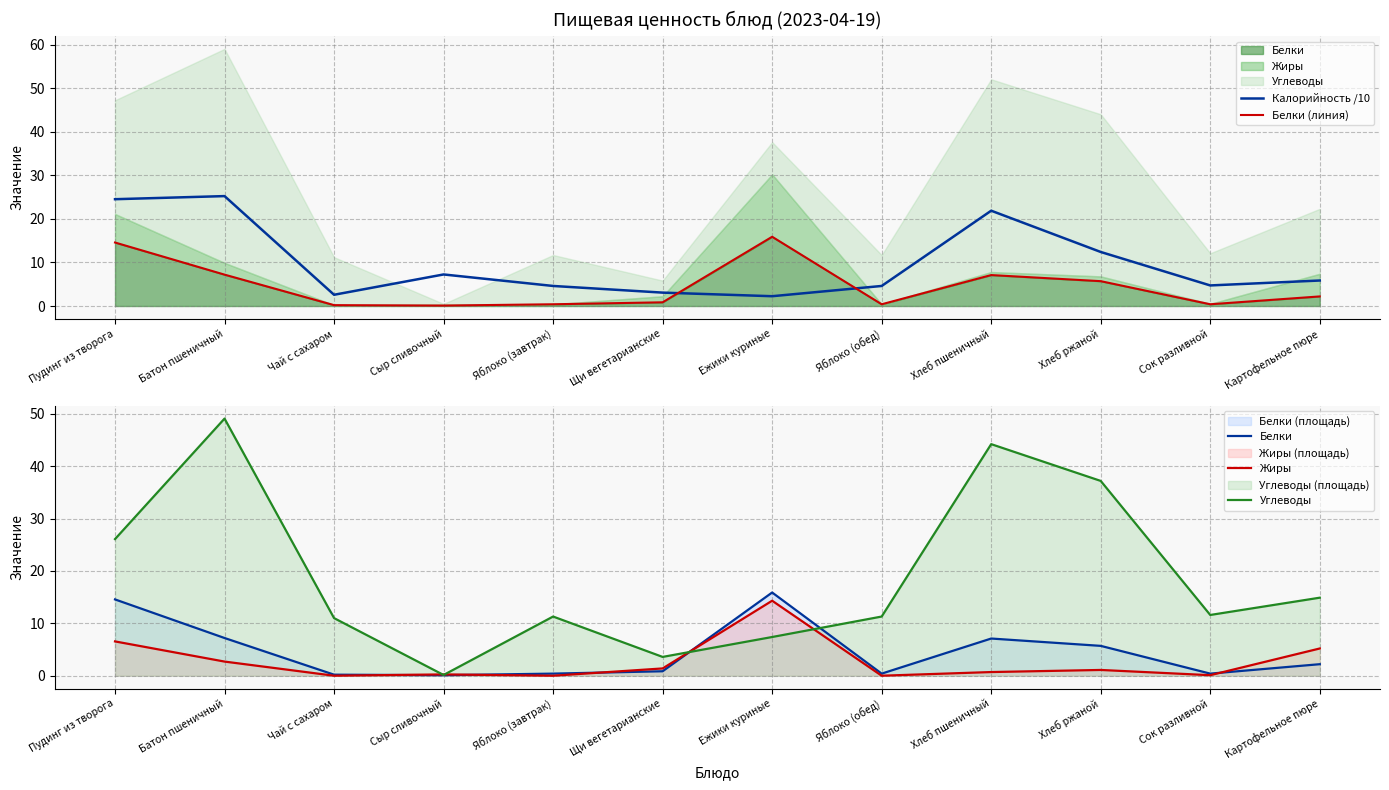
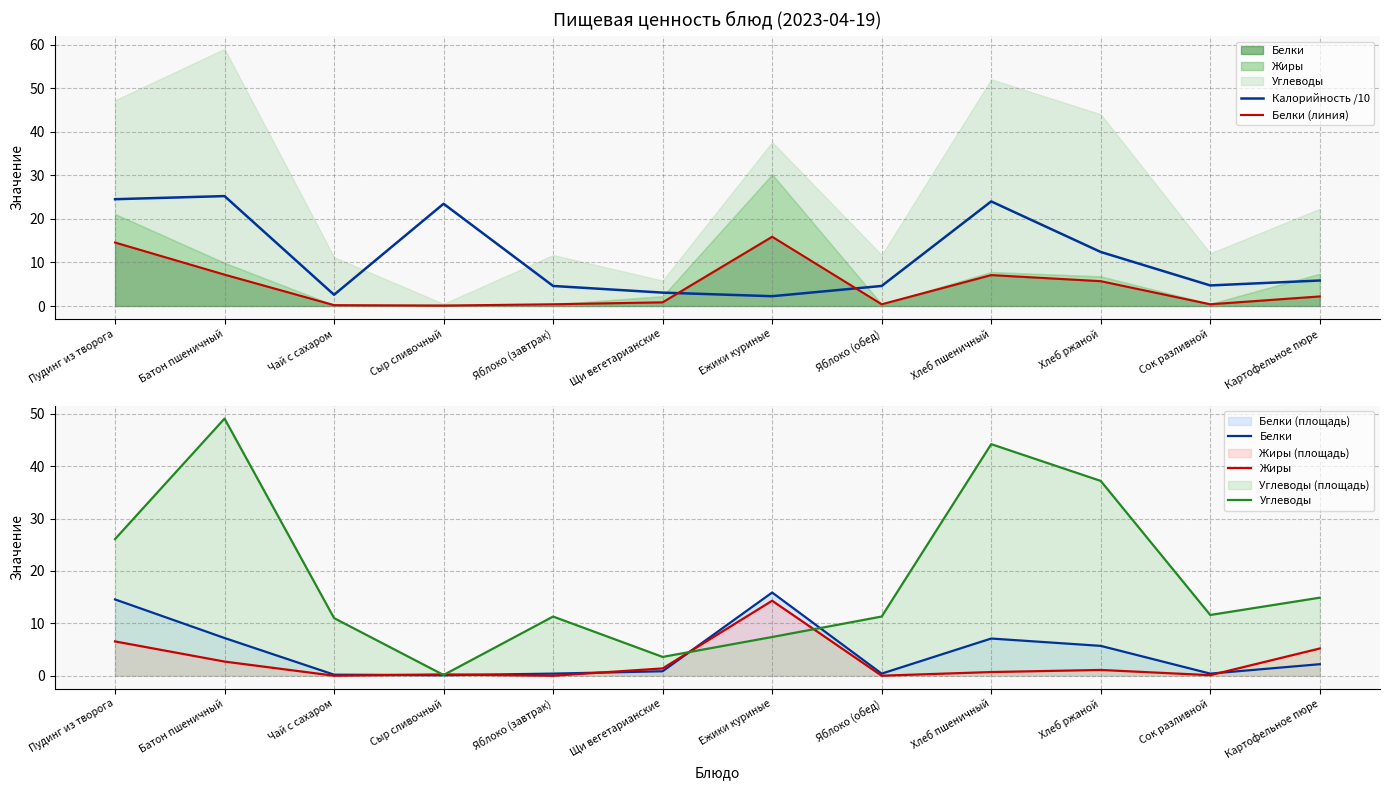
Пищевая ценность блюд (2023-04-19), Калорийность /10, Сыр сливочный: 7 -> 23
Пищевая ценность блюд (2023-04-19), Калорийность /10, Хлеб пшеничный: 22 -> 24
